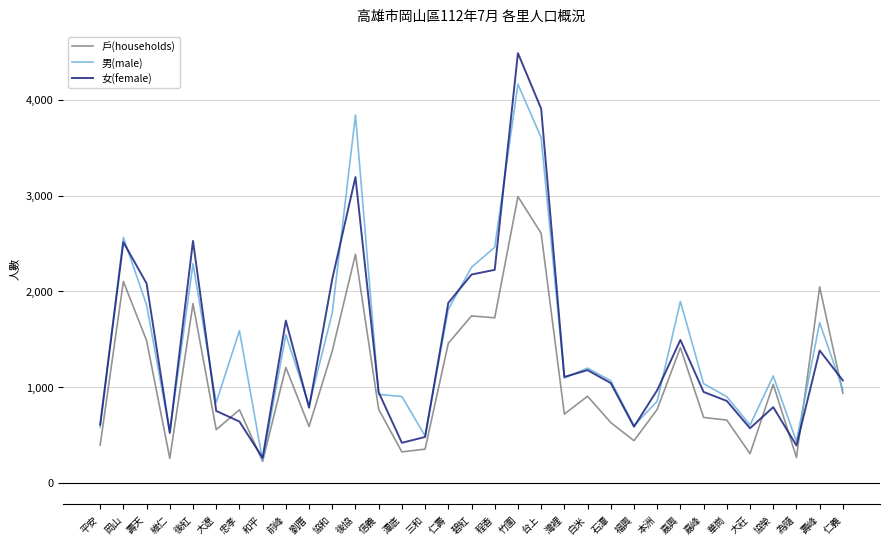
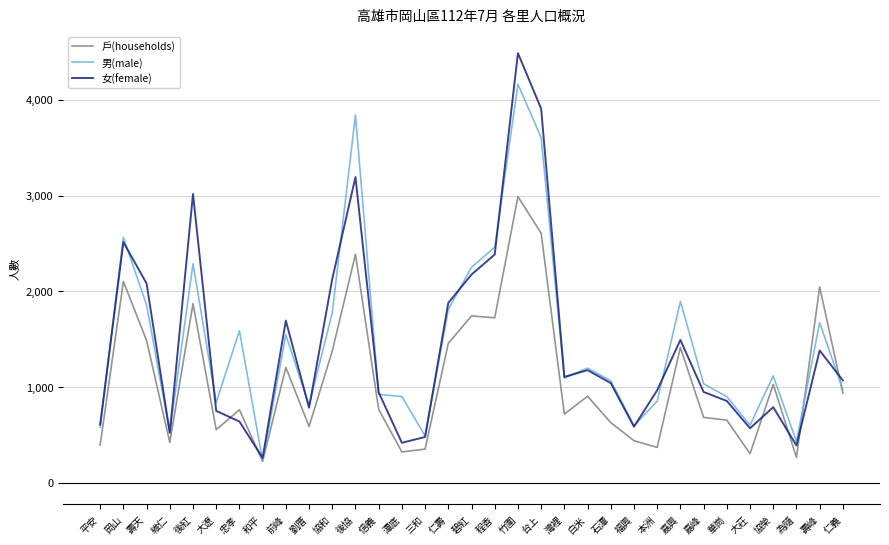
戶(households), 維仁: 300 -> 400
女(female), 後紅: 2,500 -> 3,000
女(female), 程香: 2,200 -> 2,400
戶(households), 本洲: 800 -> 400
